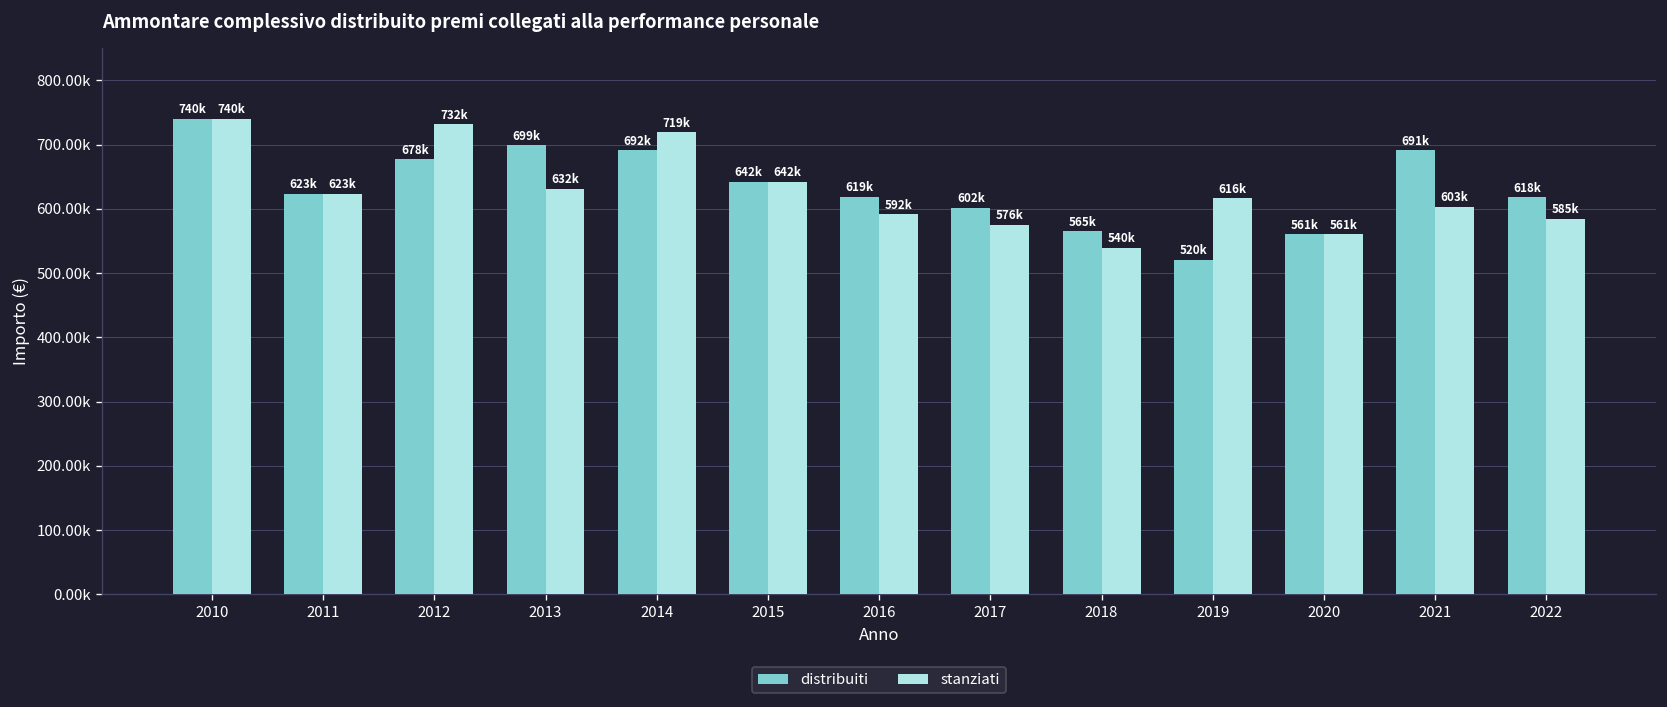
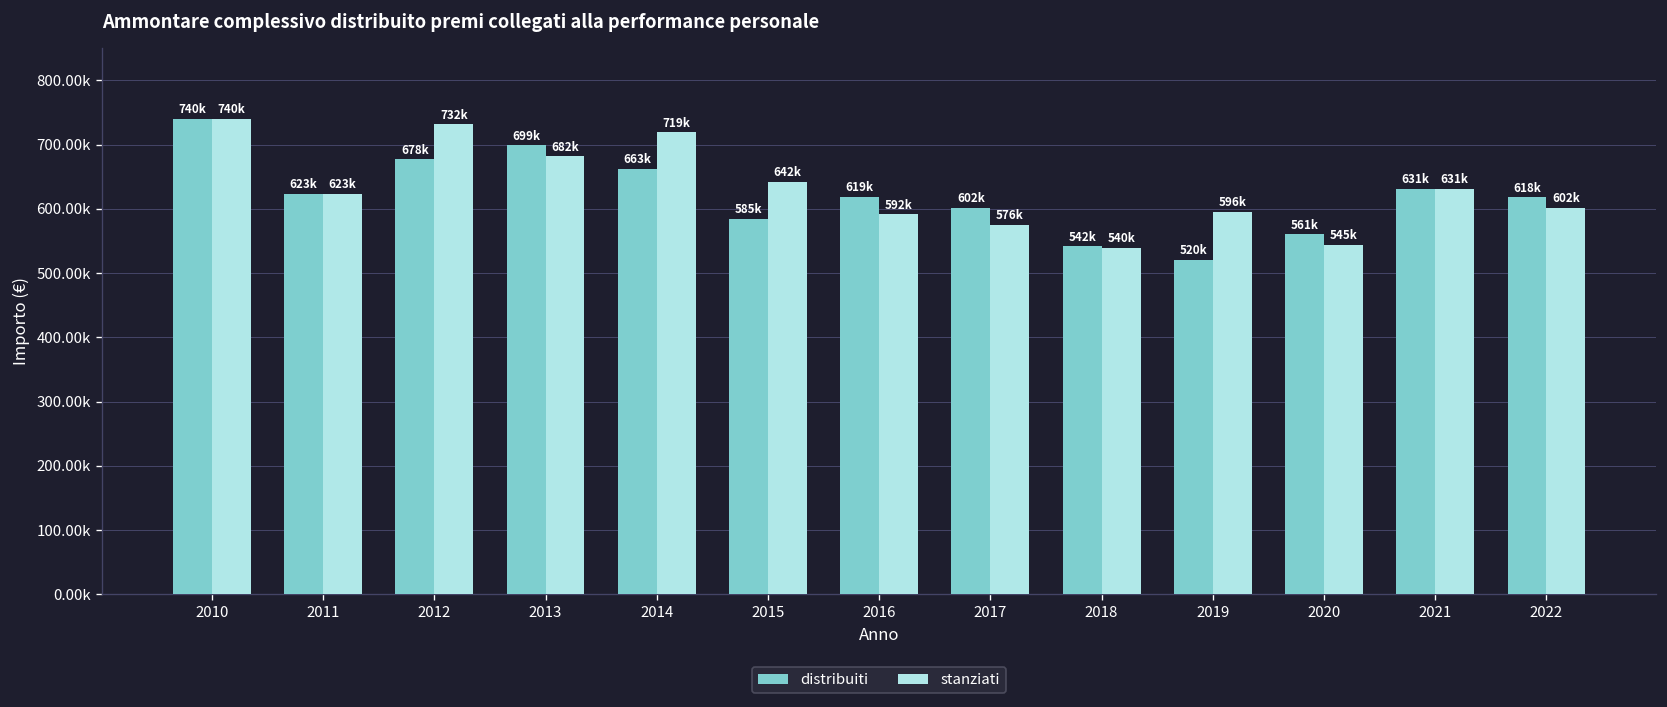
stanziati, 2013: 632k -> 682k
distribuiti, 2014: 692k -> 663k
distribuiti, 2015: 642k -> 585k
distribuiti, 2018: 565k -> 542k
stanziati, 2019: 616k -> 596k
stanziati, 2020: 561k -> 545k
distribuiti, 2021: 691k -> 631k
stanziati, 2021: 603k -> 631k
stanziati, 2022: 585k -> 602k
